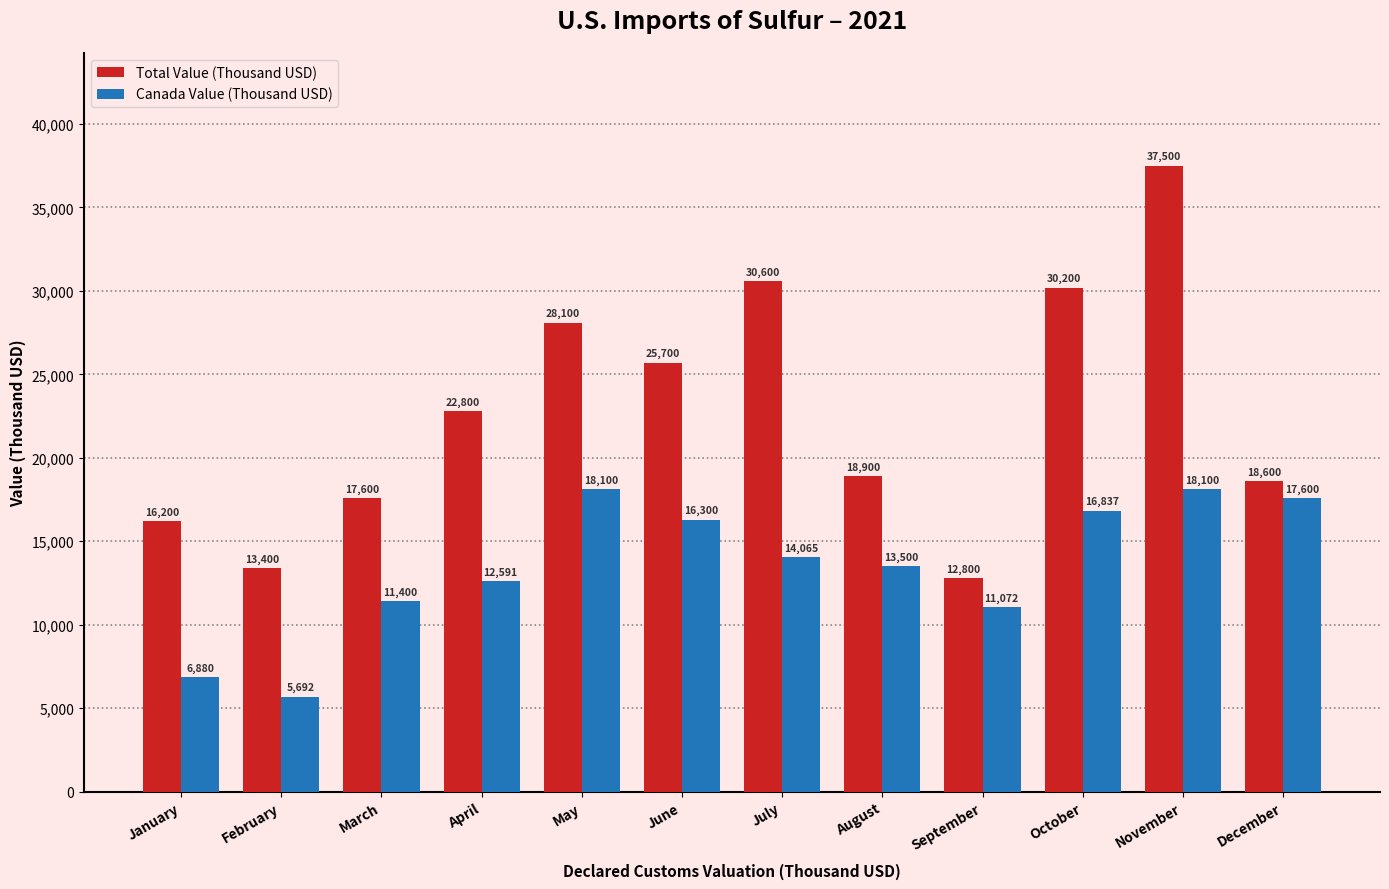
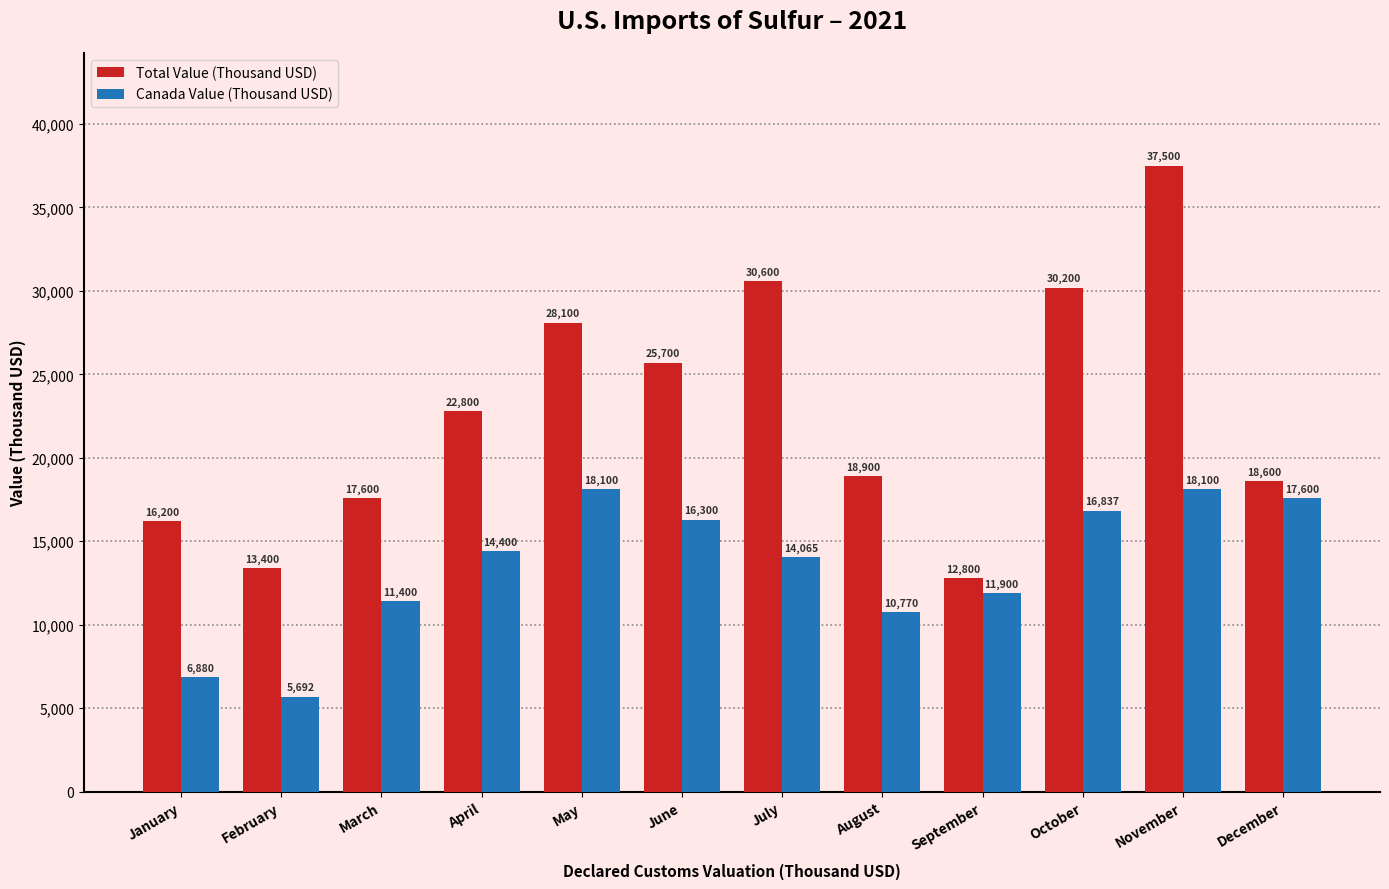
Canada Value (Thousand USD), April: 12,591 -> 14,400
Canada Value (Thousand USD), August: 13,500 -> 10,770
Canada Value (Thousand USD), September: 11,072 -> 11,900
